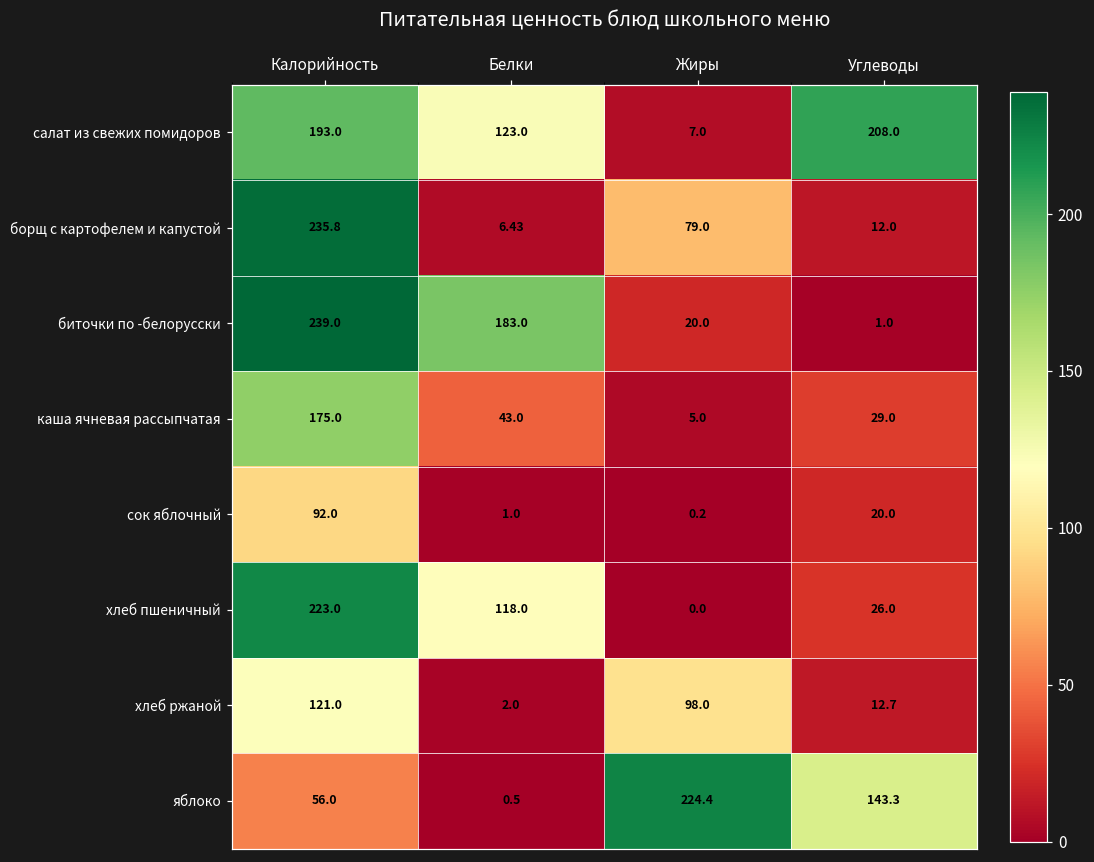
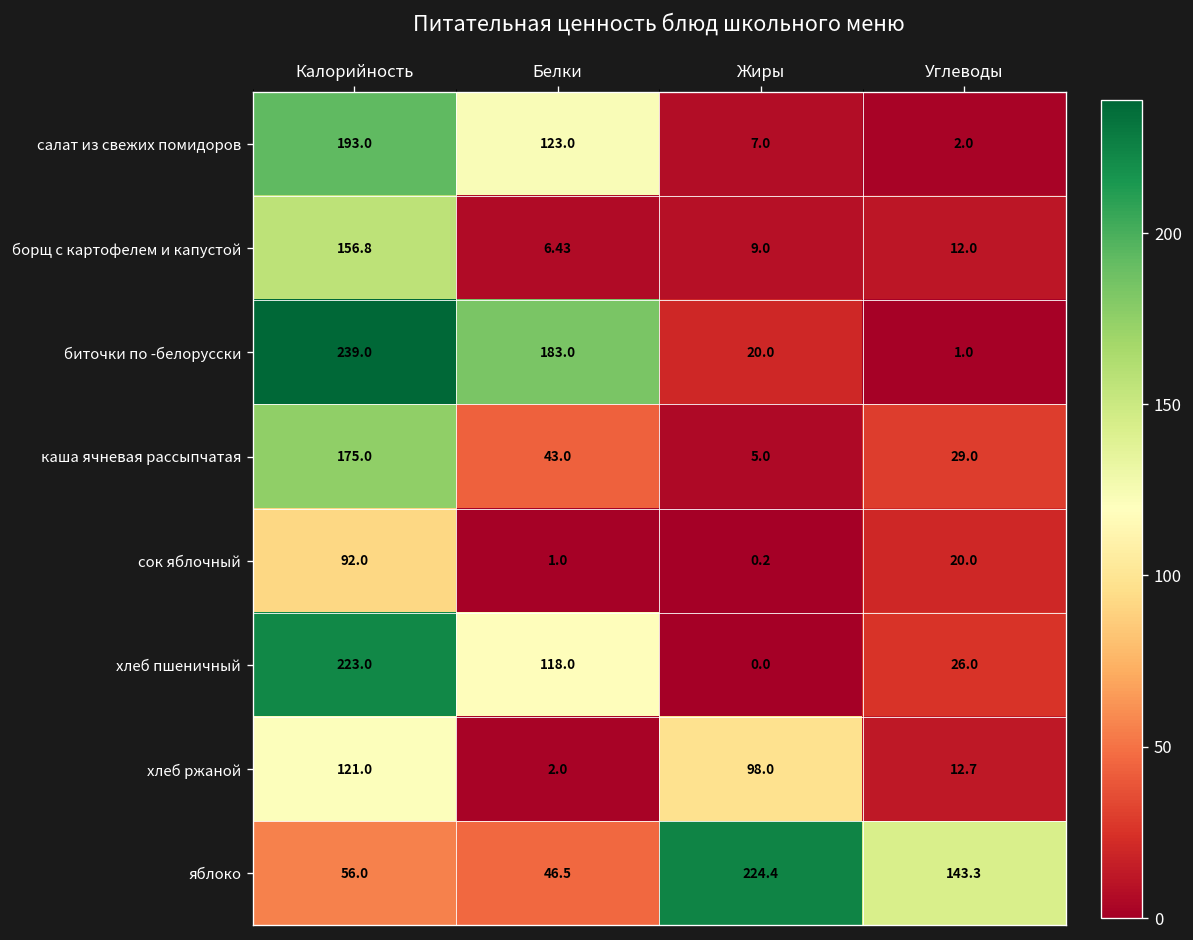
салат из свежих помидоров, Углеводы: 208.0 -> 2.0
борщ с картофелем и капустой, Калорийность: 235.8 -> 156.8
борщ с картофелем и капустой, Жиры: 79.0 -> 9.0
яблоко, Белки: 0.5 -> 46.5
